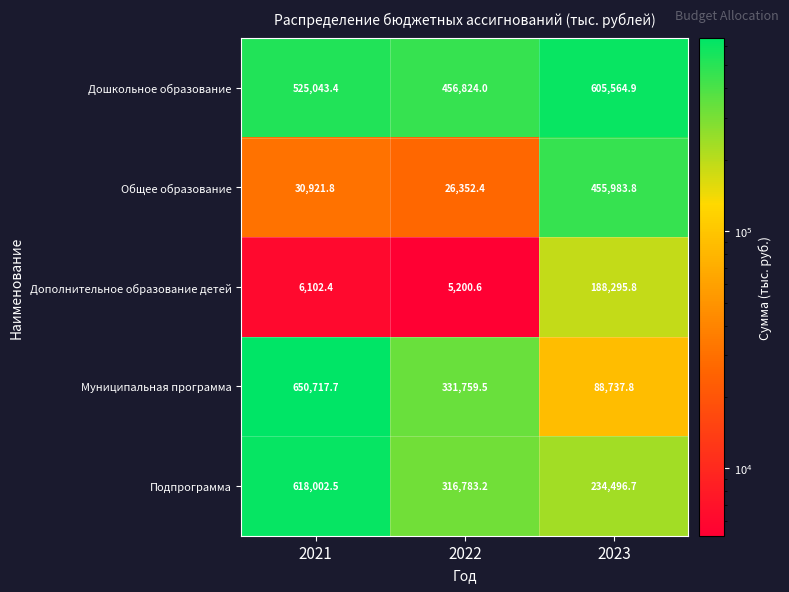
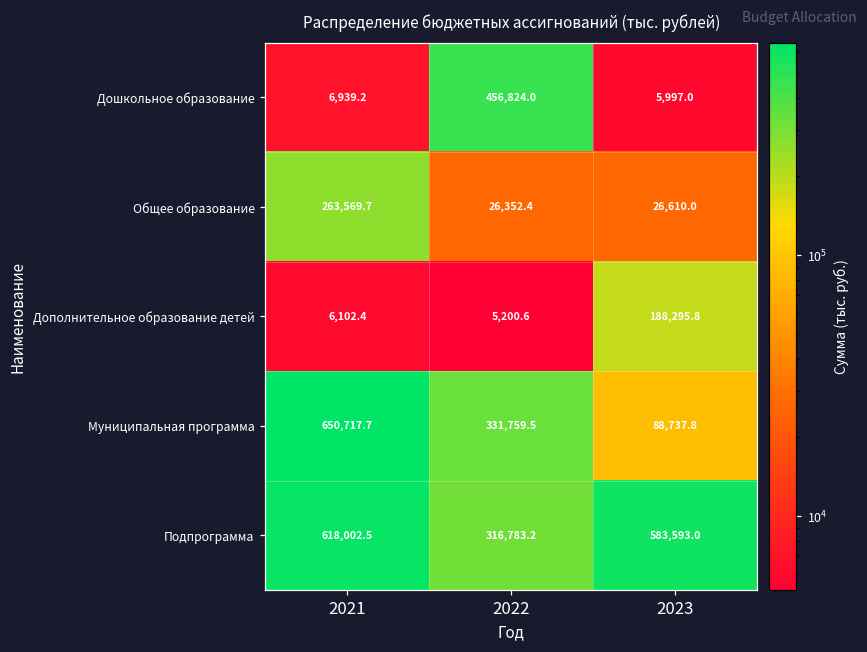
Дошкольное образование, 2021: 525,043.4 -> 6,939.2
Дошкольное образование, 2023: 605,564.9 -> 5,997.0
Общее образование, 2021: 30,921.8 -> 263,569.7
Общее образование, 2023: 455,983.8 -> 26,610.0
Подпрограмма, 2023: 234,496.7 -> 583,593.0
